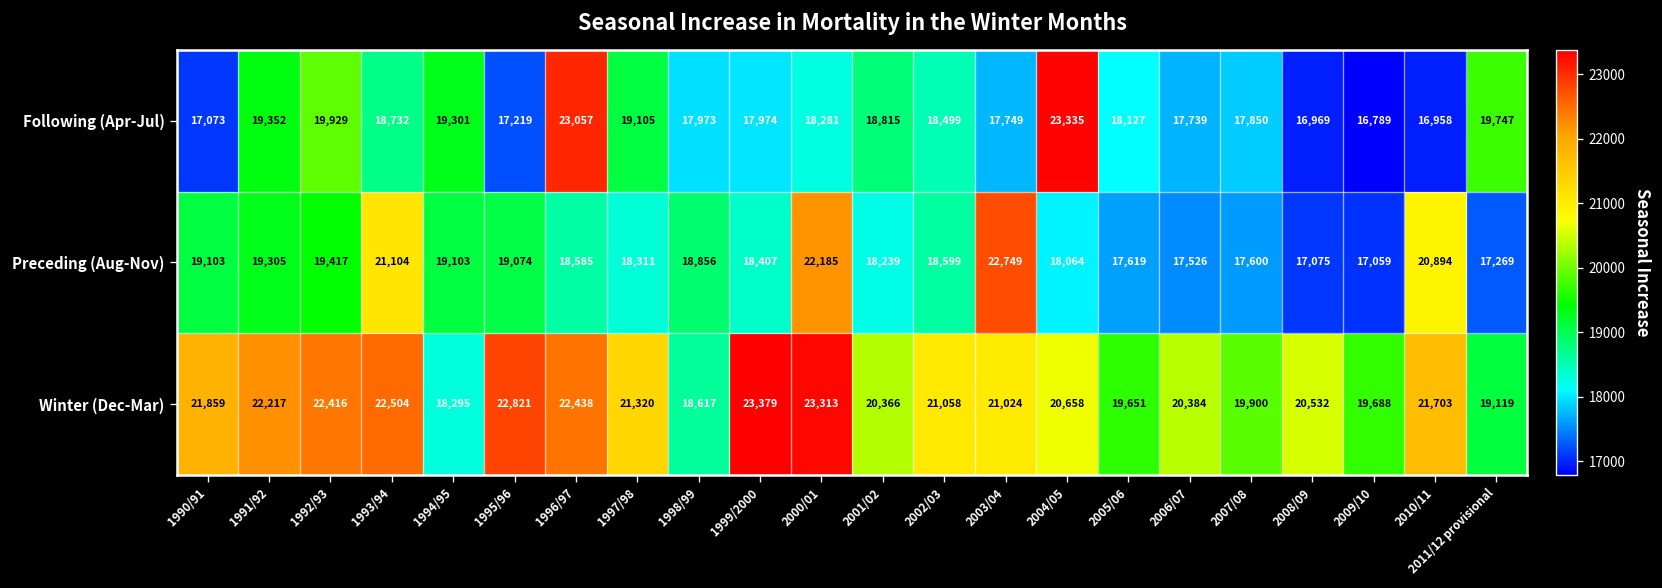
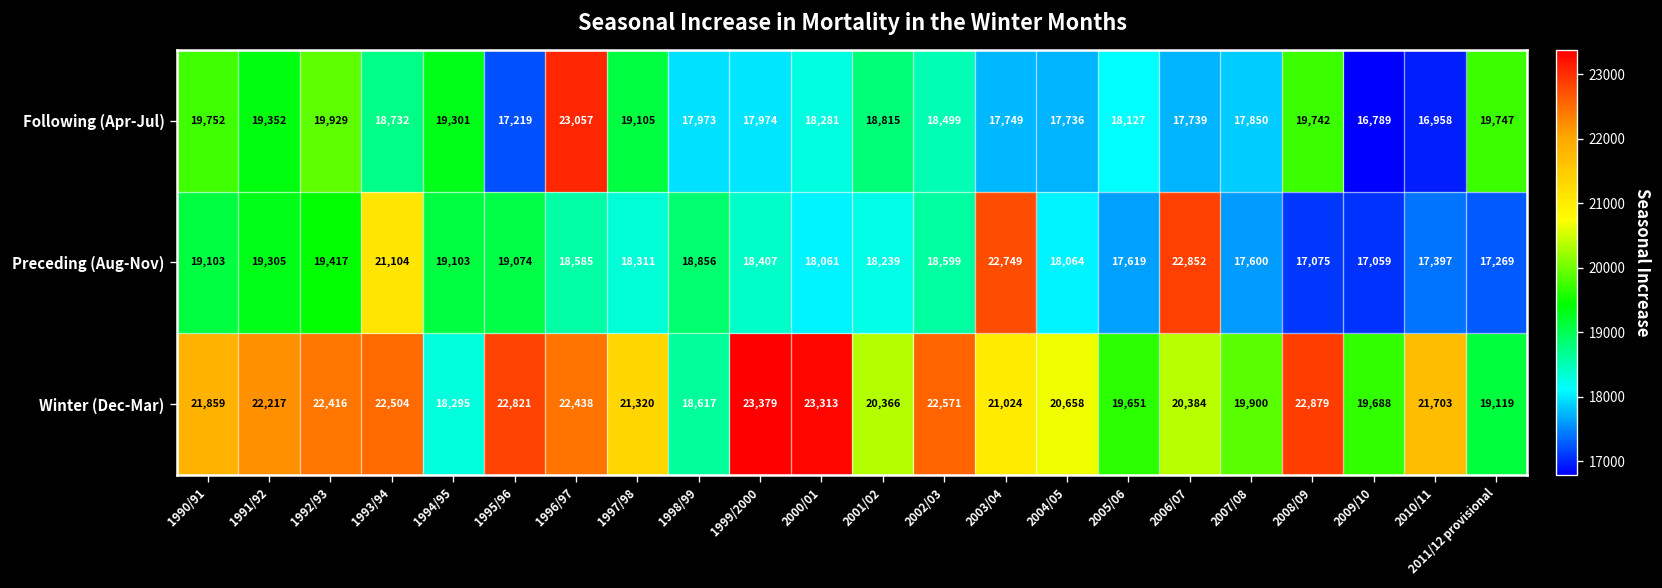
Following (Apr-Jul), 1990/91: 17,073 -> 19,752
Following (Apr-Jul), 2004/05: 23,335 -> 17,736
Following (Apr-Jul), 2008/09: 16,969 -> 19,742
Preceding (Aug-Nov), 2000/01: 22,185 -> 18,061
Preceding (Aug-Nov), 2006/07: 17,526 -> 22,852
Preceding (Aug-Nov), 2010/11: 20,894 -> 17,397
Winter (Dec-Mar), 2002/03: 21,058 -> 22,571
Winter (Dec-Mar), 2008/09: 20,532 -> 22,879
